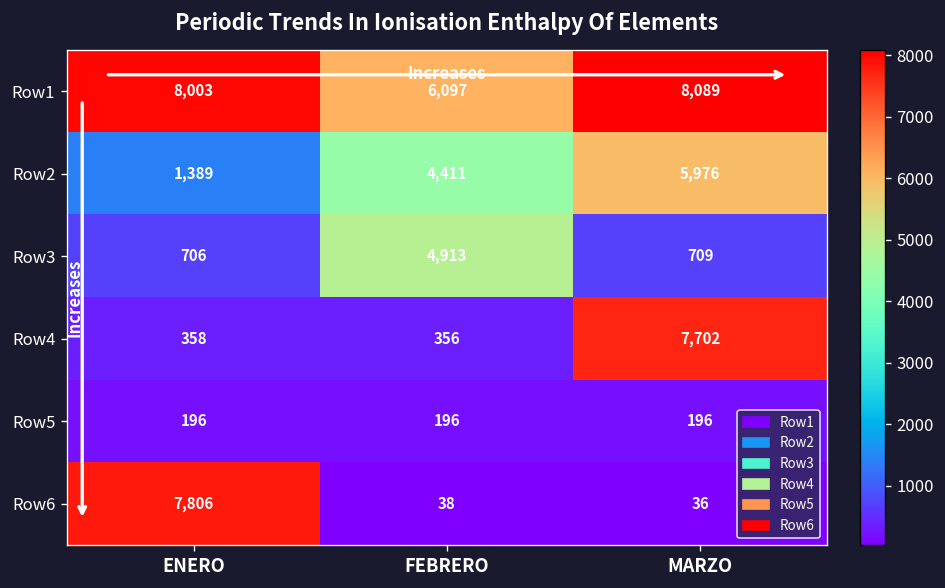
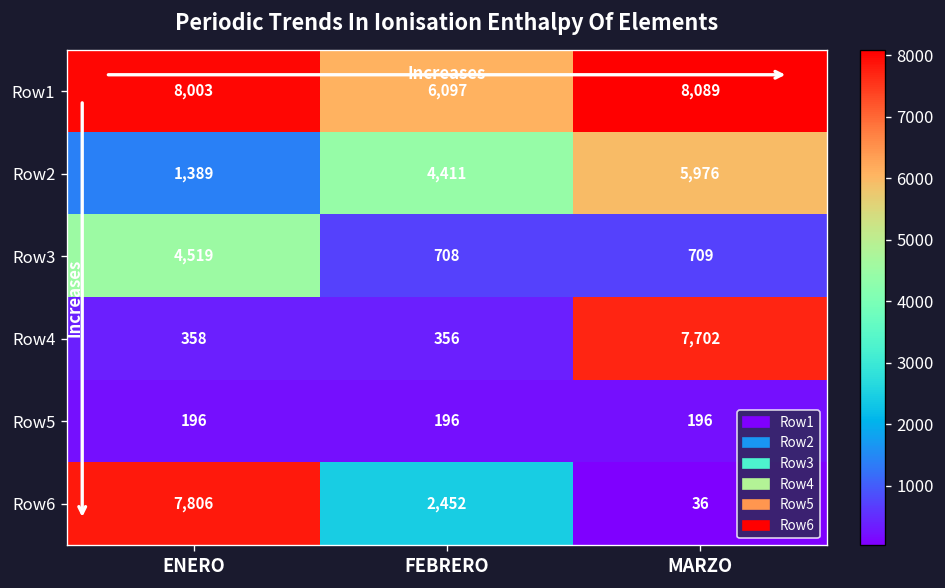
Row3, ENERO: 706 -> 4,519
Row3, FEBRERO: 4,913 -> 708
Row6, FEBRERO: 38 -> 2,452
